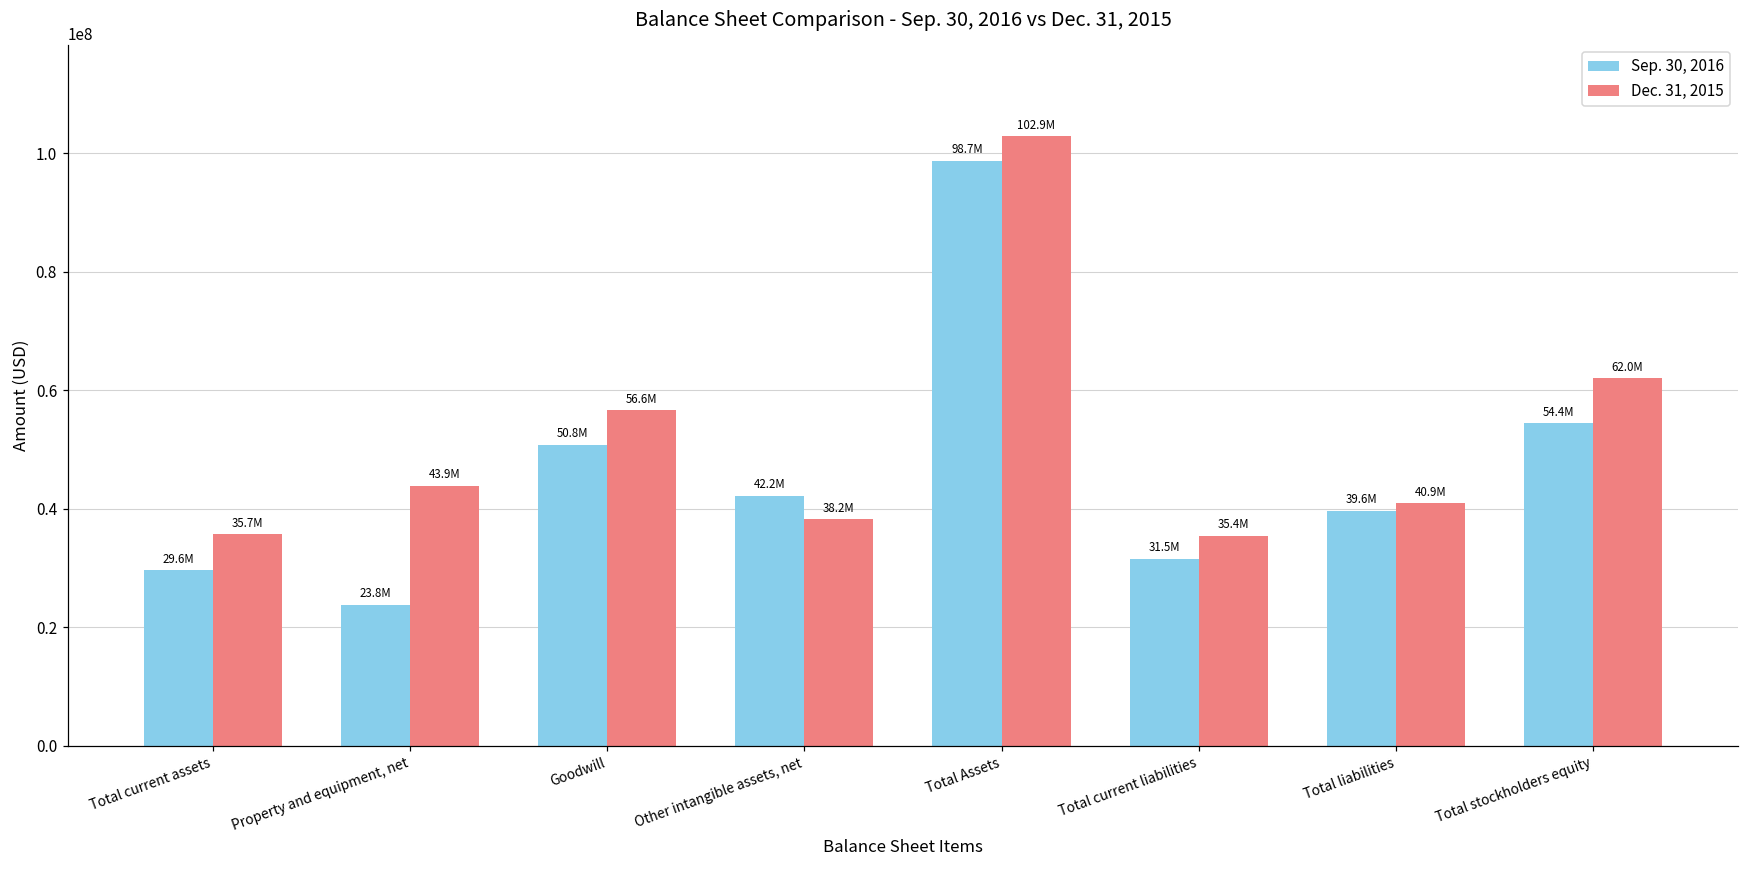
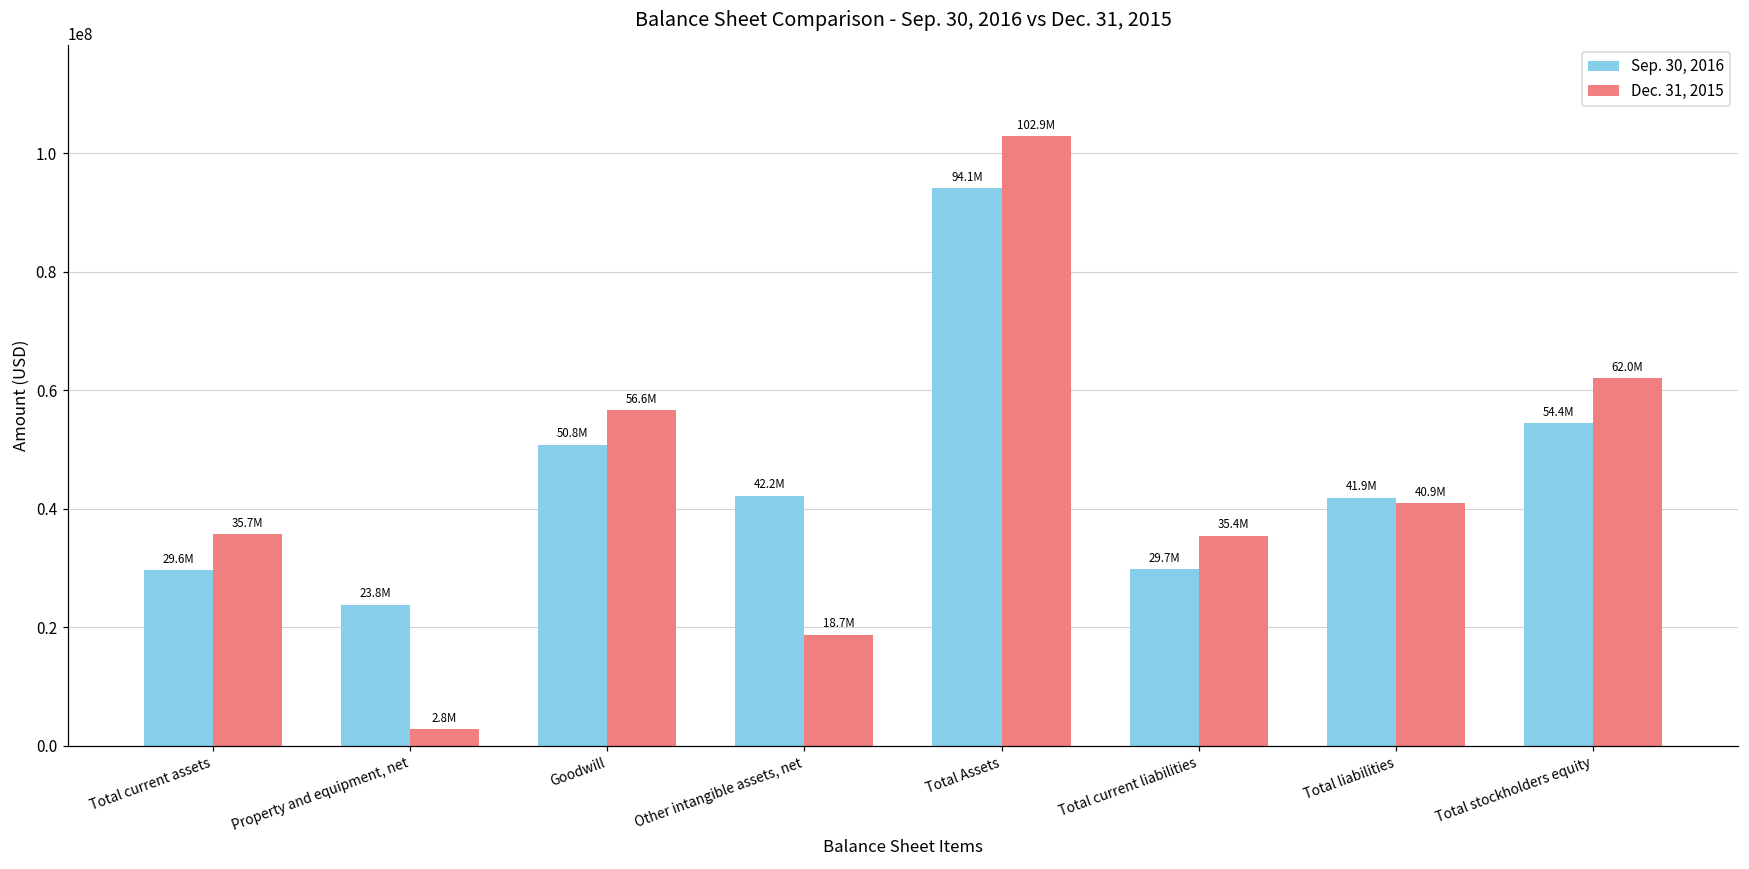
Dec. 31, 2015, Property and equipment, net: 43.9M -> 2.8M
Dec. 31, 2015, Other intangible assets, net: 38.2M -> 18.7M
Sep. 30, 2016, Total Assets: 98.7M -> 94.1M
Sep. 30, 2016, Total current liabilities: 31.5M -> 29.7M
Sep. 30, 2016, Total liabilities: 39.6M -> 41.9M
